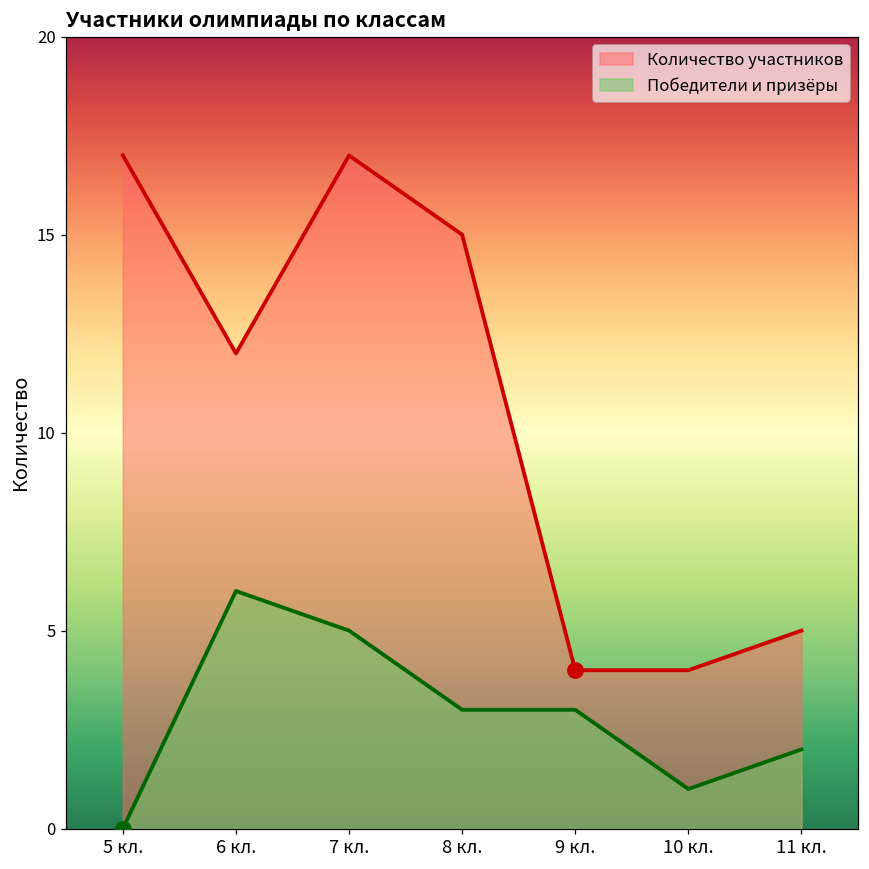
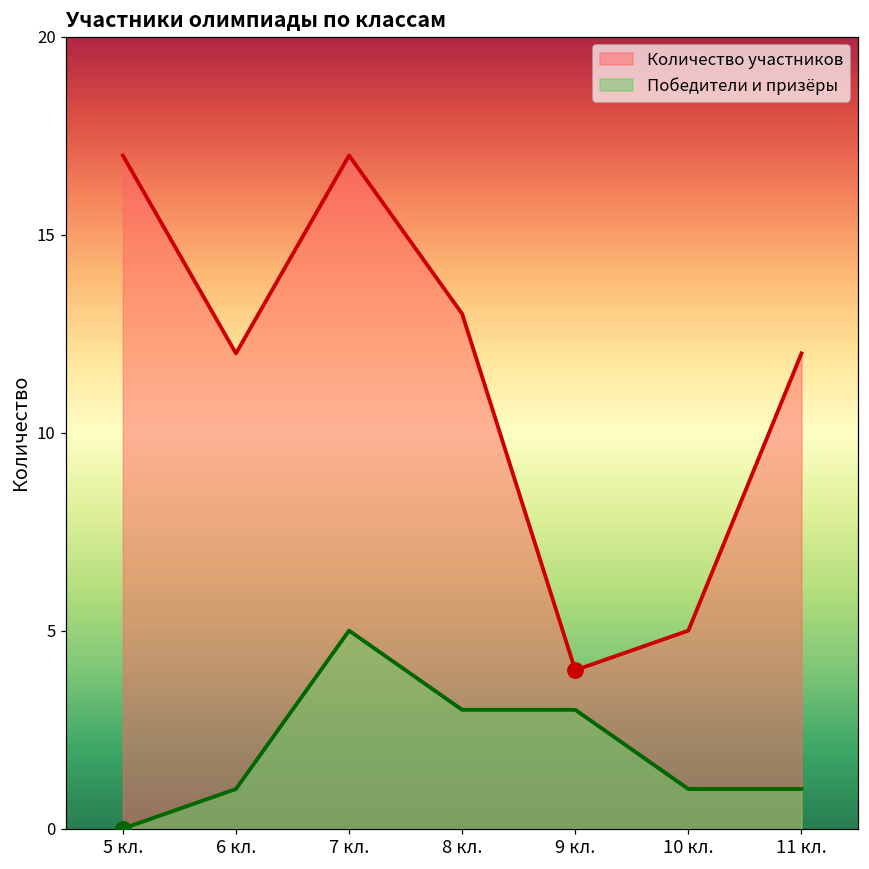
Победители и призёры, 6 кл.: 6 -> 1
Количество участников, 8 кл.: 15 -> 13
Количество участников, 10 кл.: 4 -> 5
Количество участников, 11 кл.: 5 -> 12
Победители и призёры, 11 кл.: 2 -> 1
